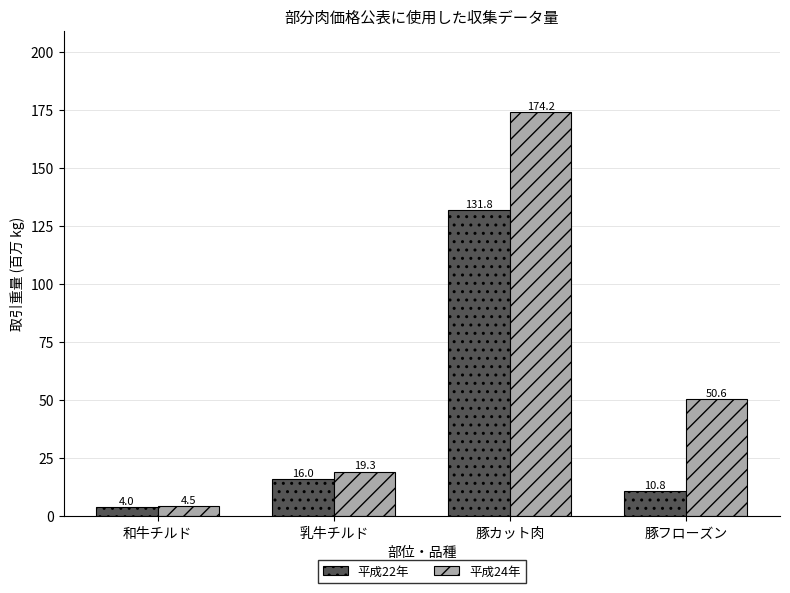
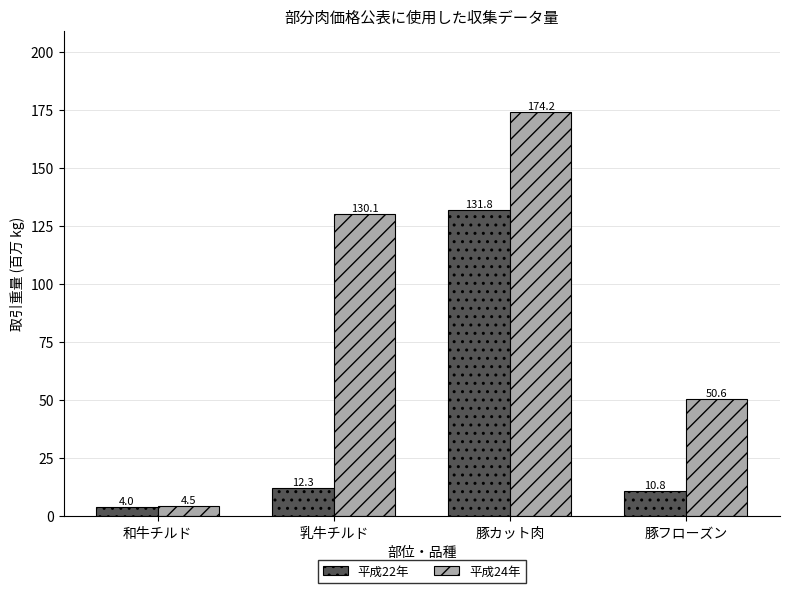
平成22年, 乳牛チルド: 16.0 -> 12.3
平成24年, 乳牛チルド: 19.3 -> 130.1
